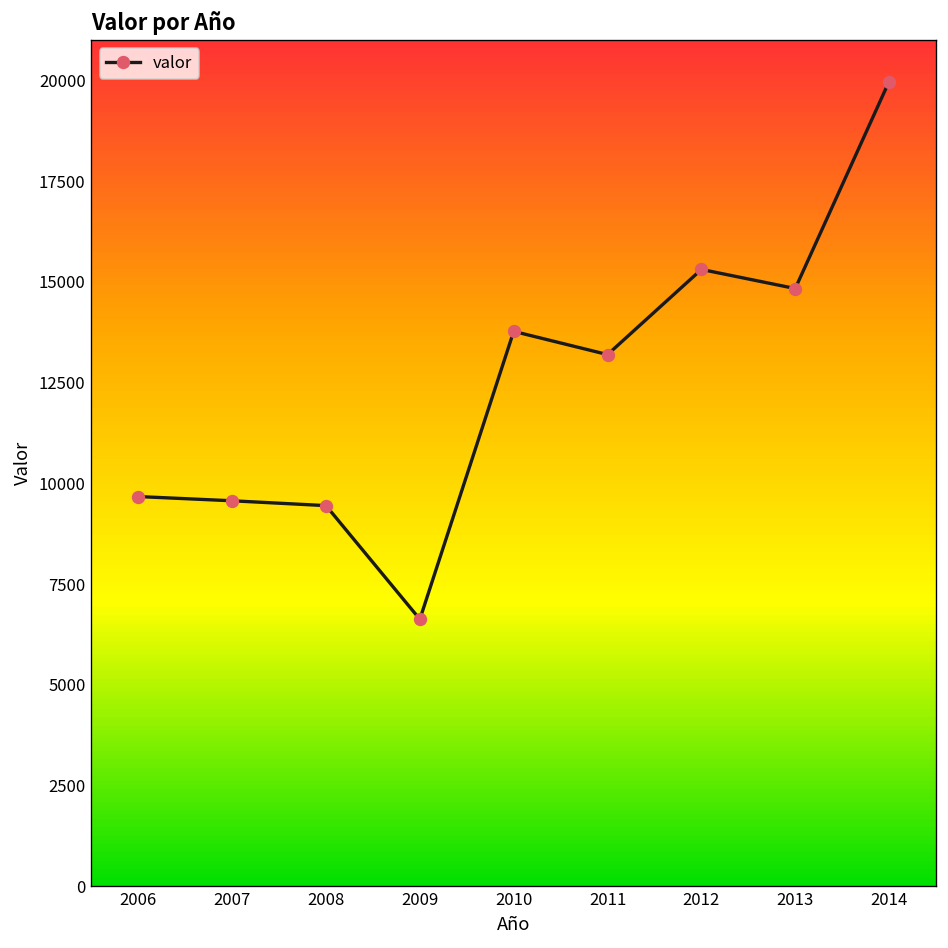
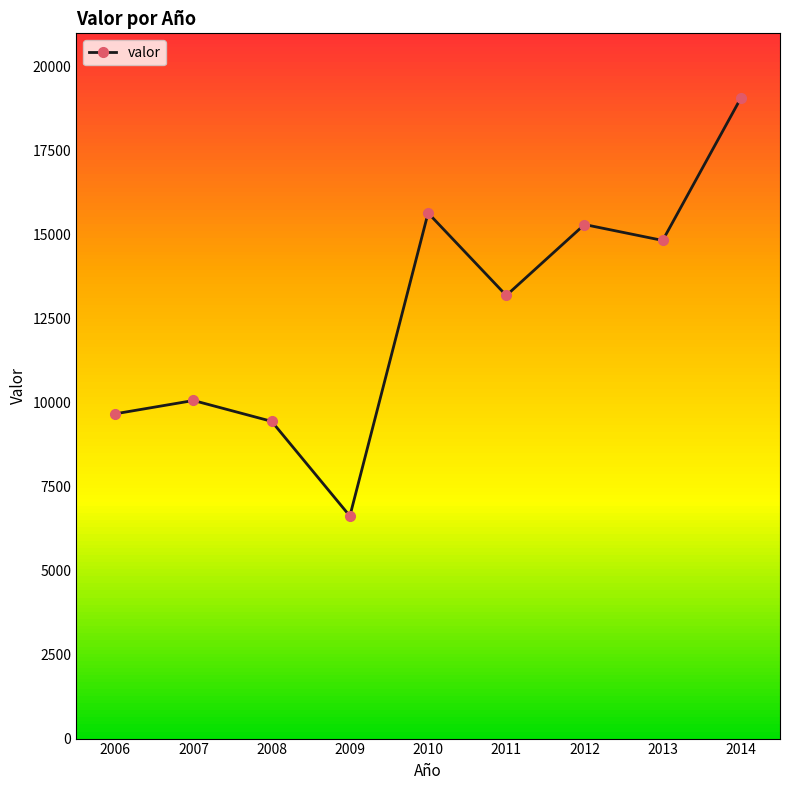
valor, 2007: 9600 -> 10100
valor, 2010: 13800 -> 15700
valor, 2014: 20000 -> 19100
